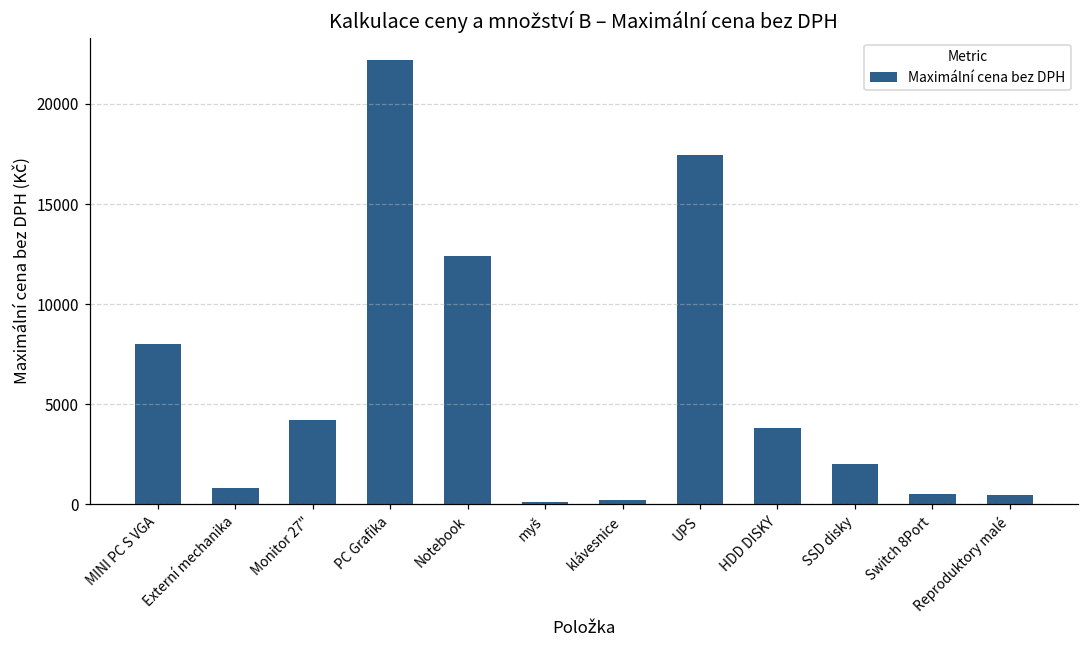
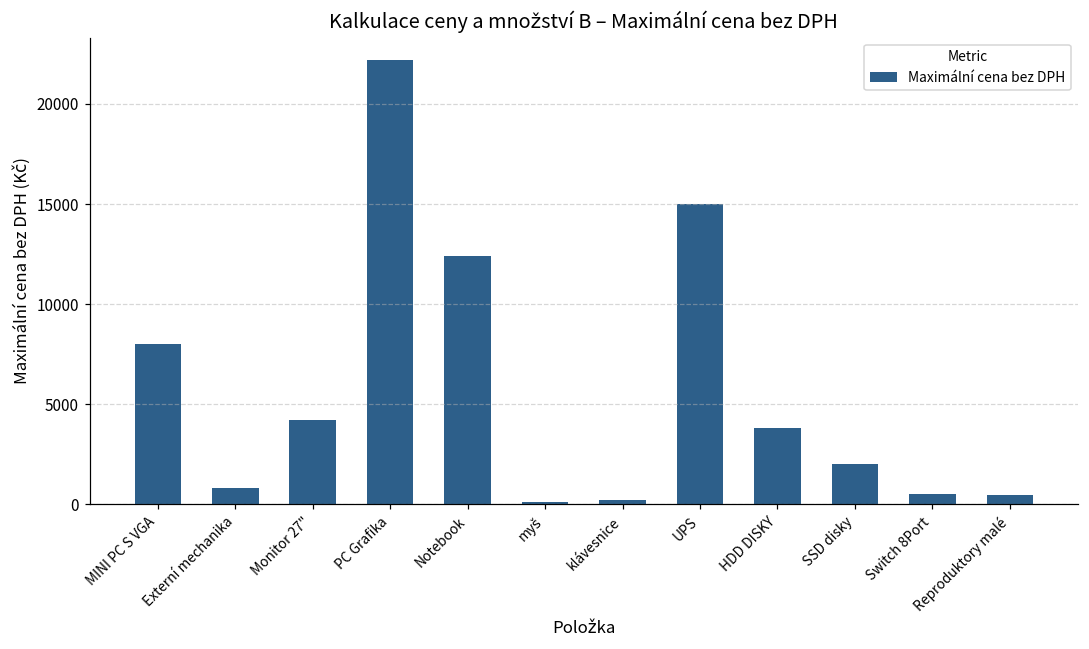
UPS: 17400 -> 15000
